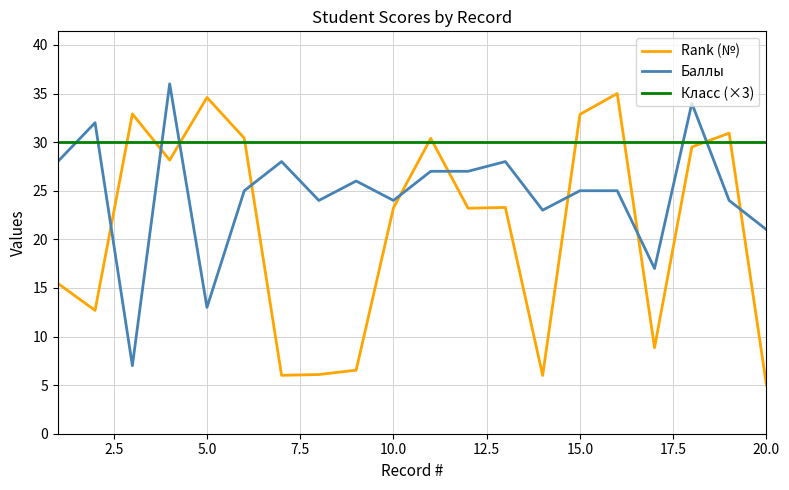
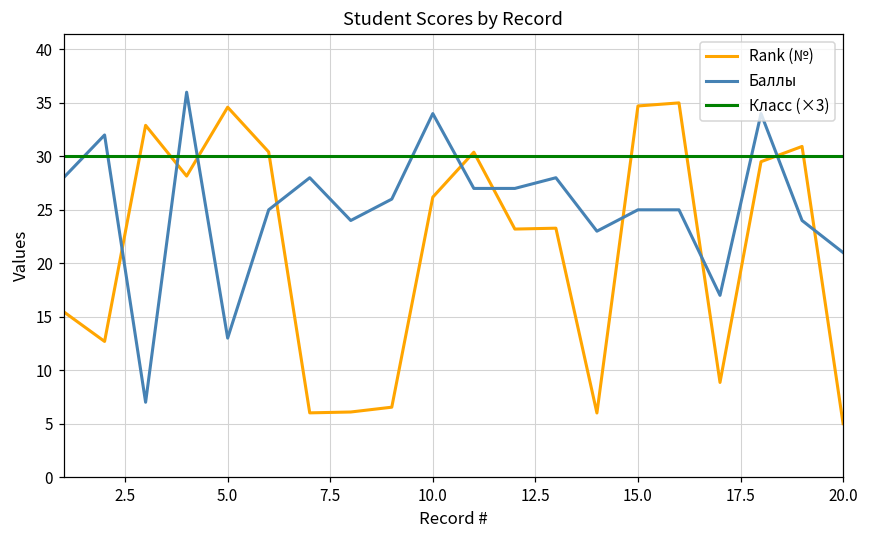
Rank (№), 10.0: 23 -> 26
Баллы, 10.0: 24 -> 34
Rank (№), 15.0: 33 -> 35
